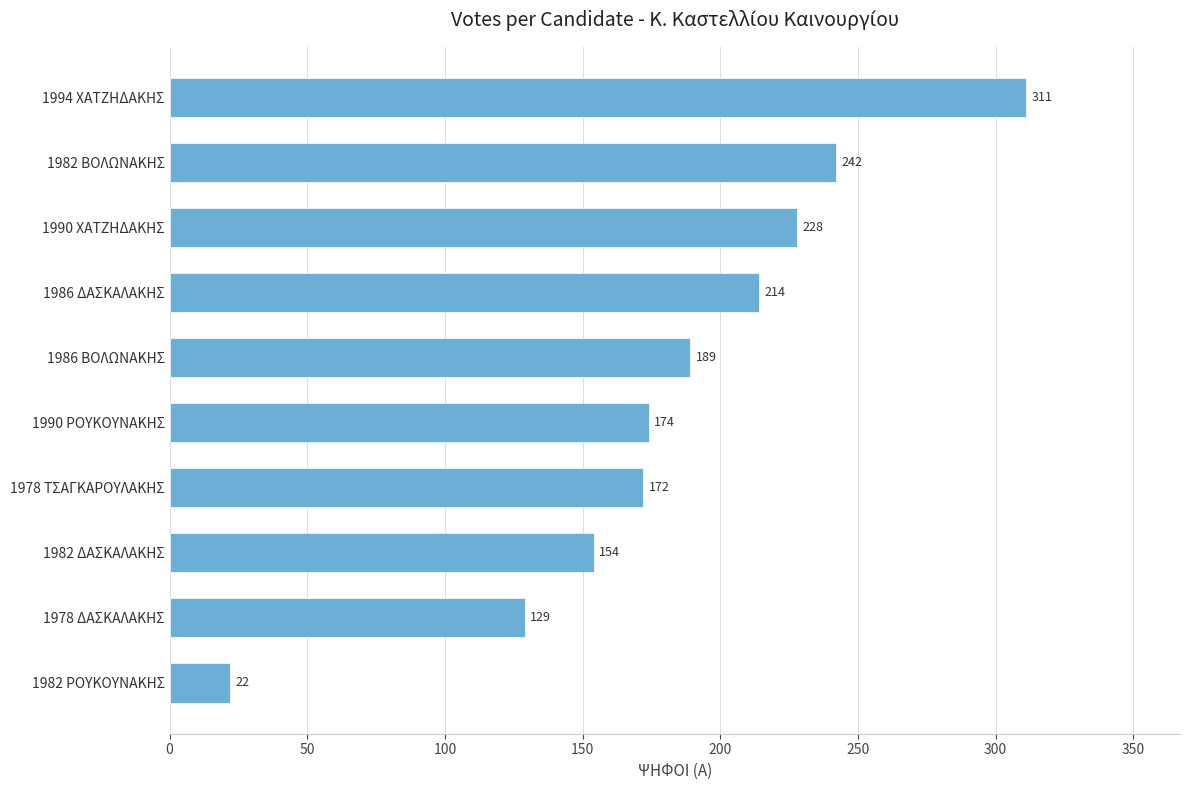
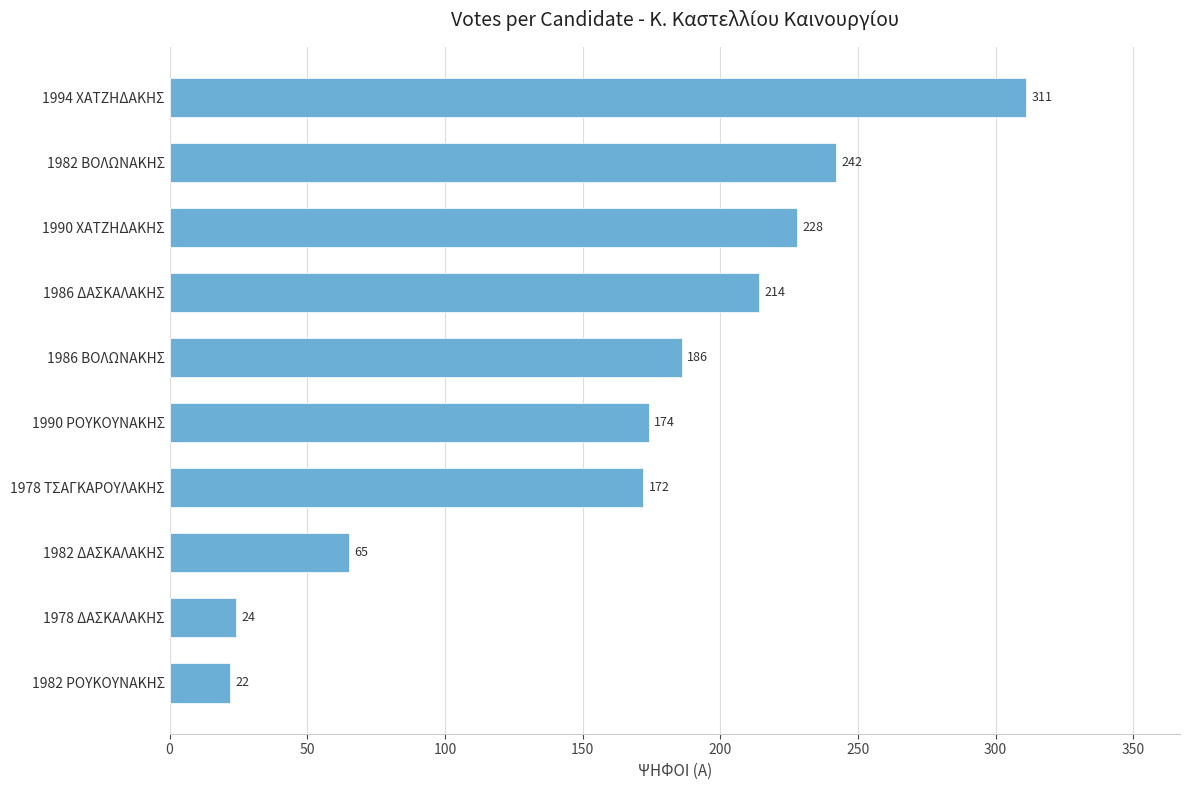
1986 ΒΟΛΩΝΑΚΗΣ: 189 -> 186
1982 ΔΑΣΚΑΛΑΚΗΣ: 154 -> 65
1978 ΔΑΣΚΑΛΑΚΗΣ: 129 -> 24
